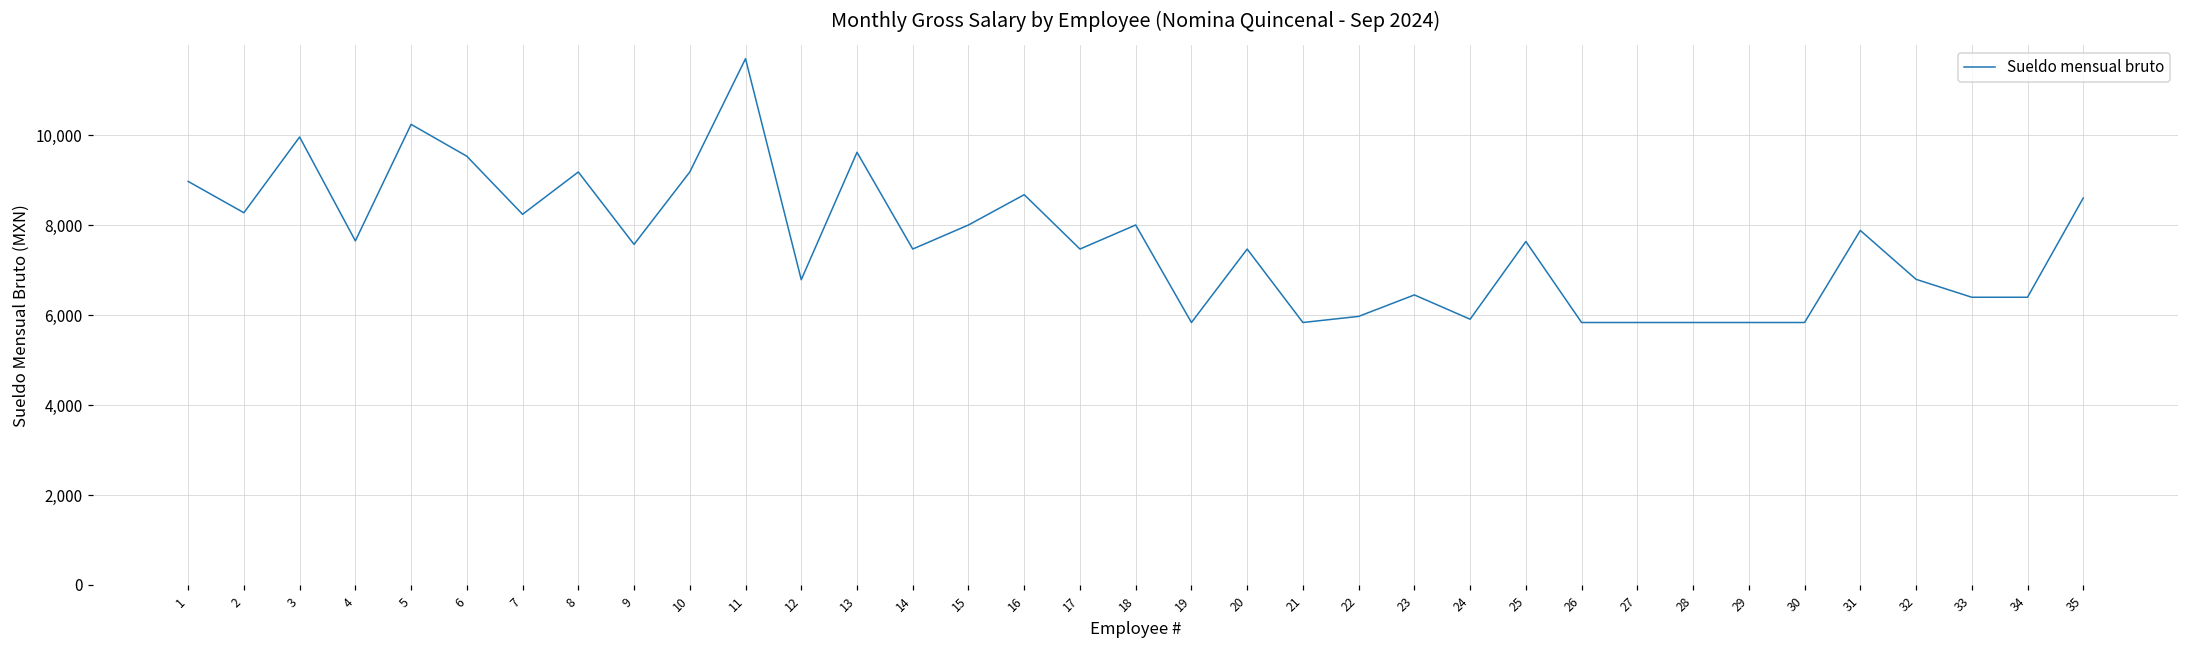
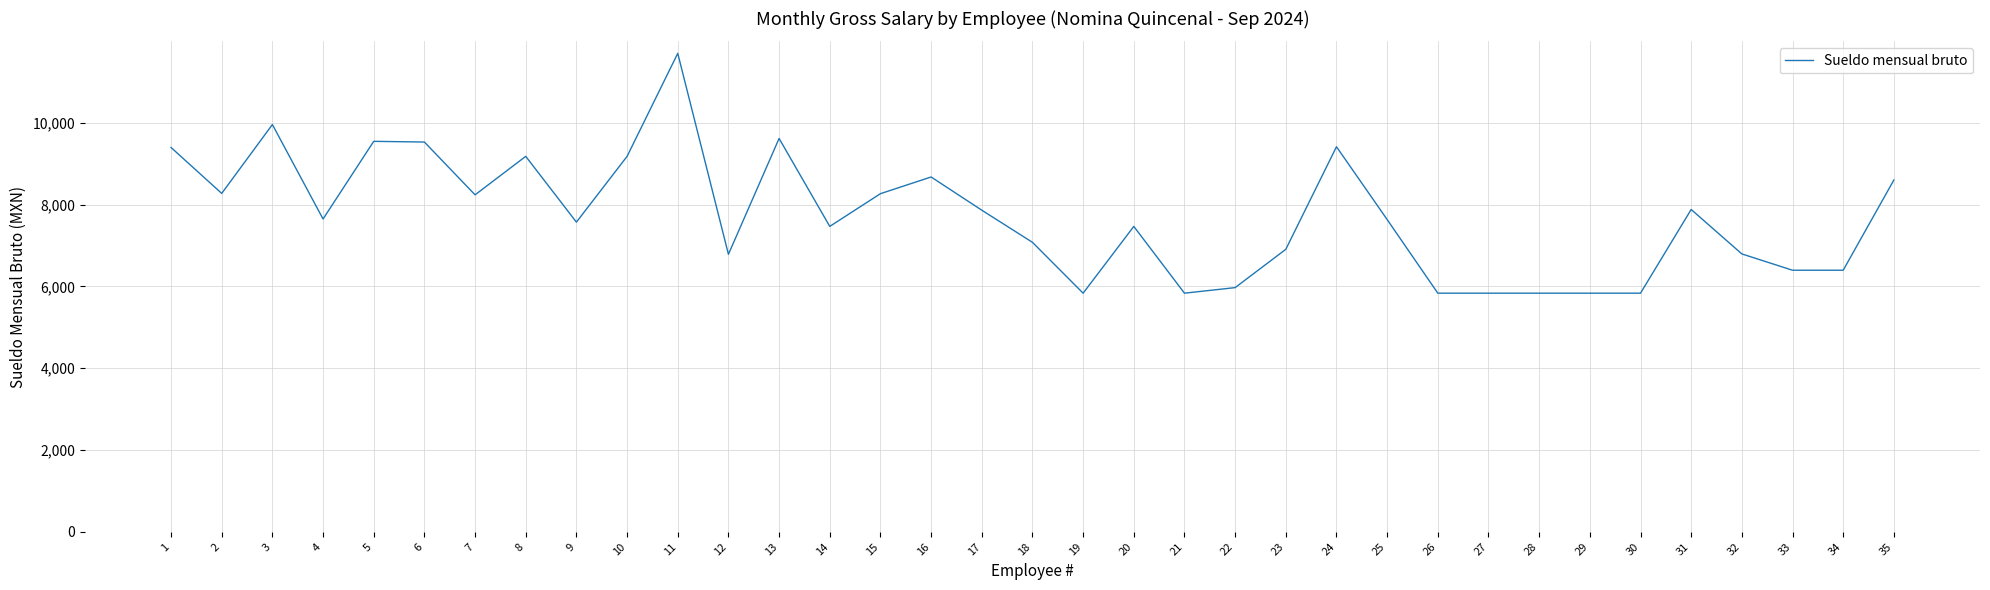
1: 9,000 -> 9,400
5: 10,200 -> 9,500
15: 8,000 -> 8,300
17: 7,500 -> 7,900
18: 8,000 -> 7,100
23: 6,400 -> 6,900
24: 5,900 -> 9,400
